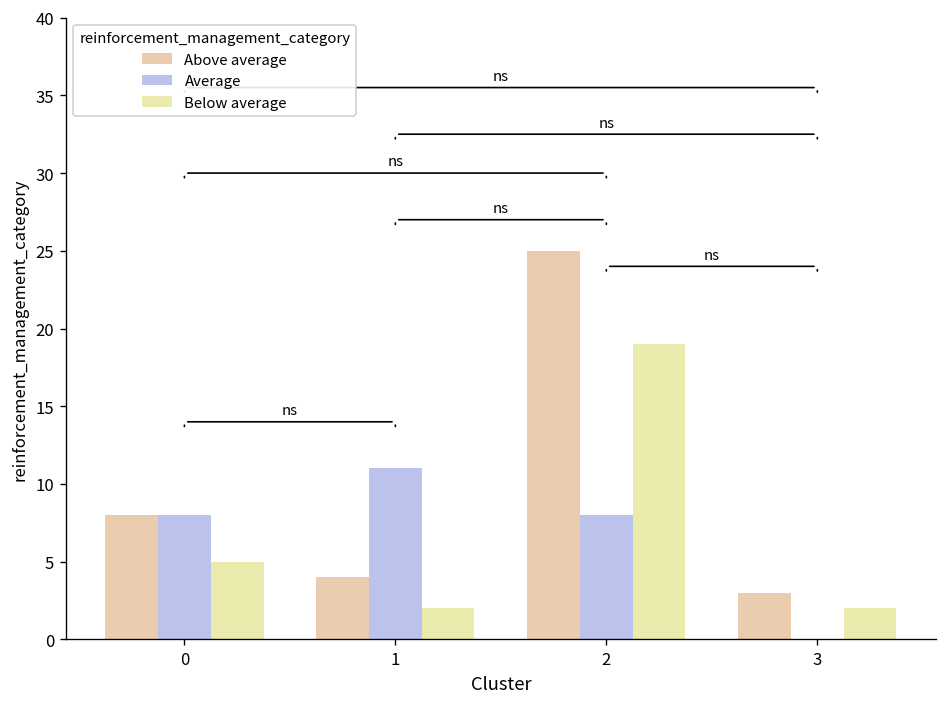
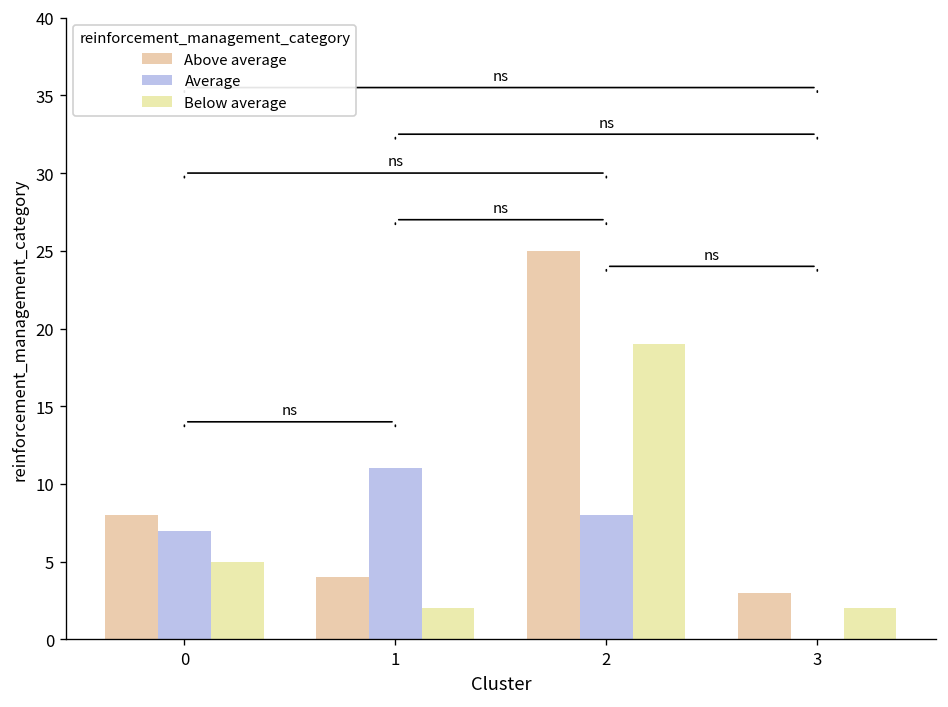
Average, 0: 8 -> 7
